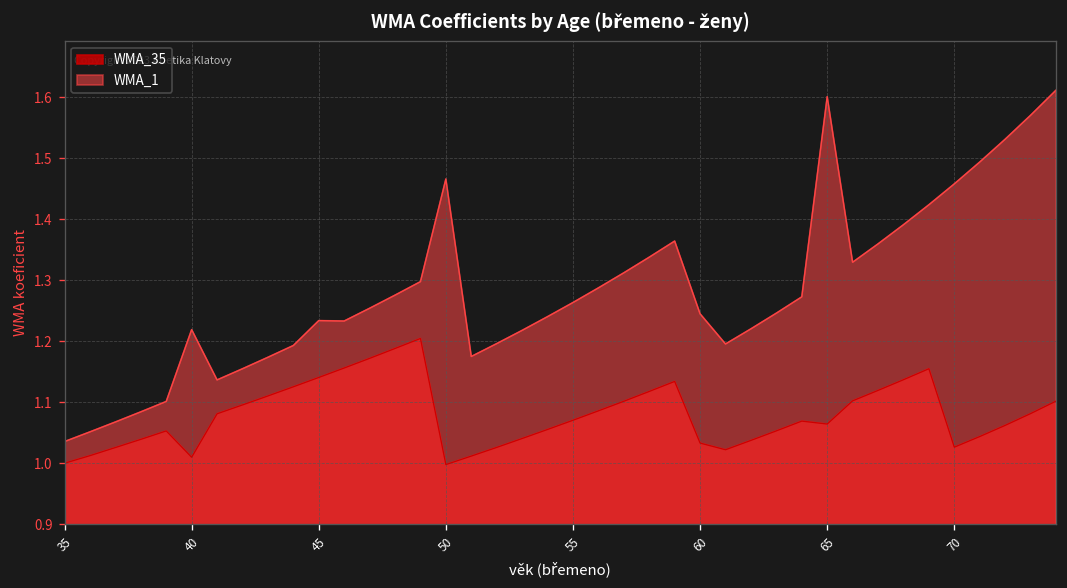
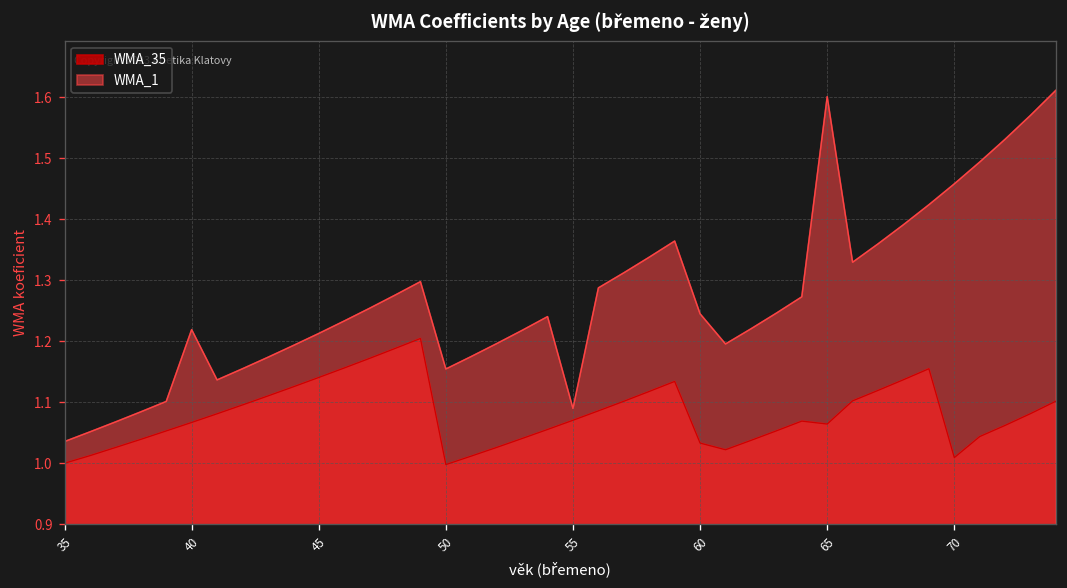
WMA_35, 40: 1.01 -> 1.07
WMA_1, 45: 1.23 -> 1.21
WMA_1, 50: 1.47 -> 1.15
WMA_1, 55: 1.26 -> 1.09
WMA_35, 70: 1.03 -> 1.01
